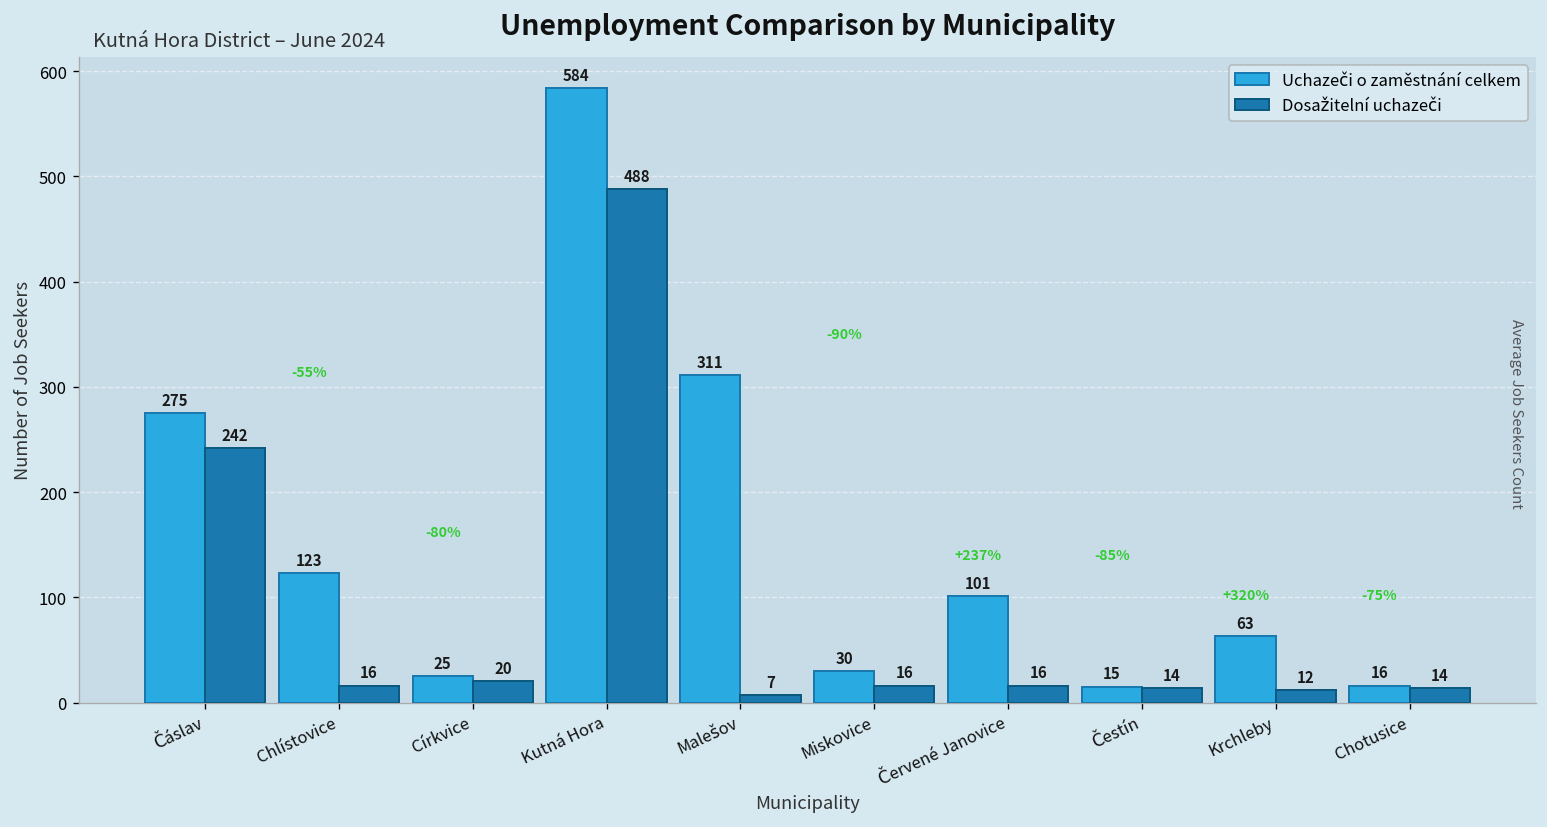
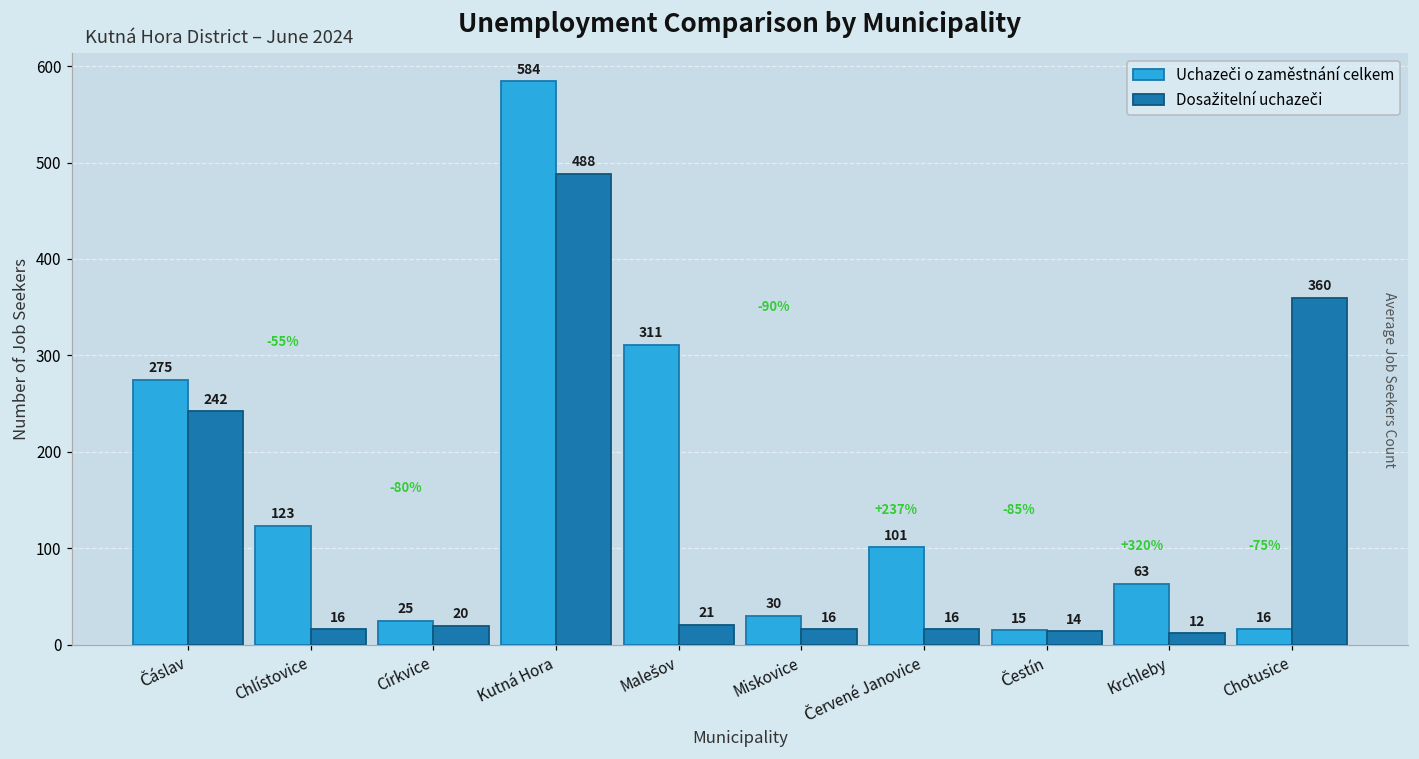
Dosažitelní uchazeči, Malešov: 7 -> 21
Dosažitelní uchazeči, Chotusice: 14 -> 360
